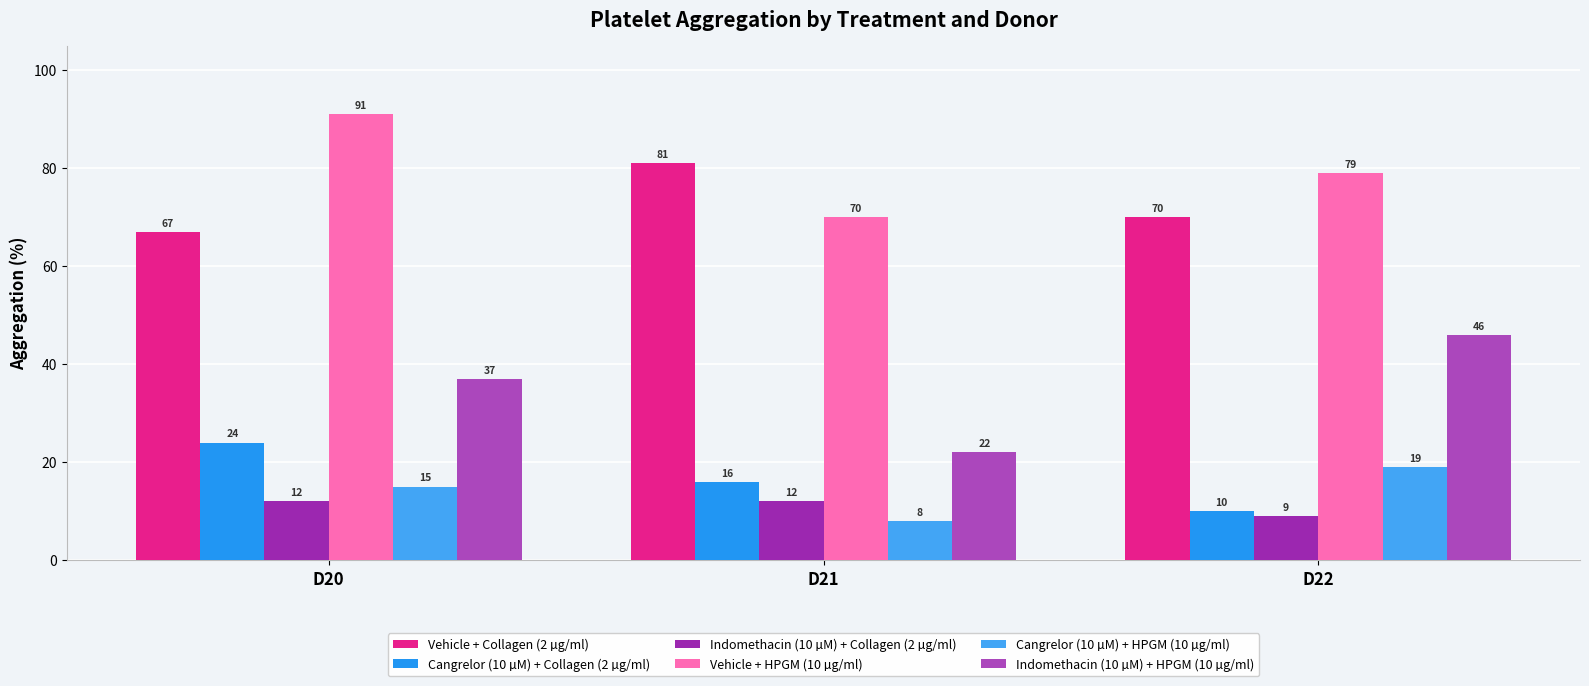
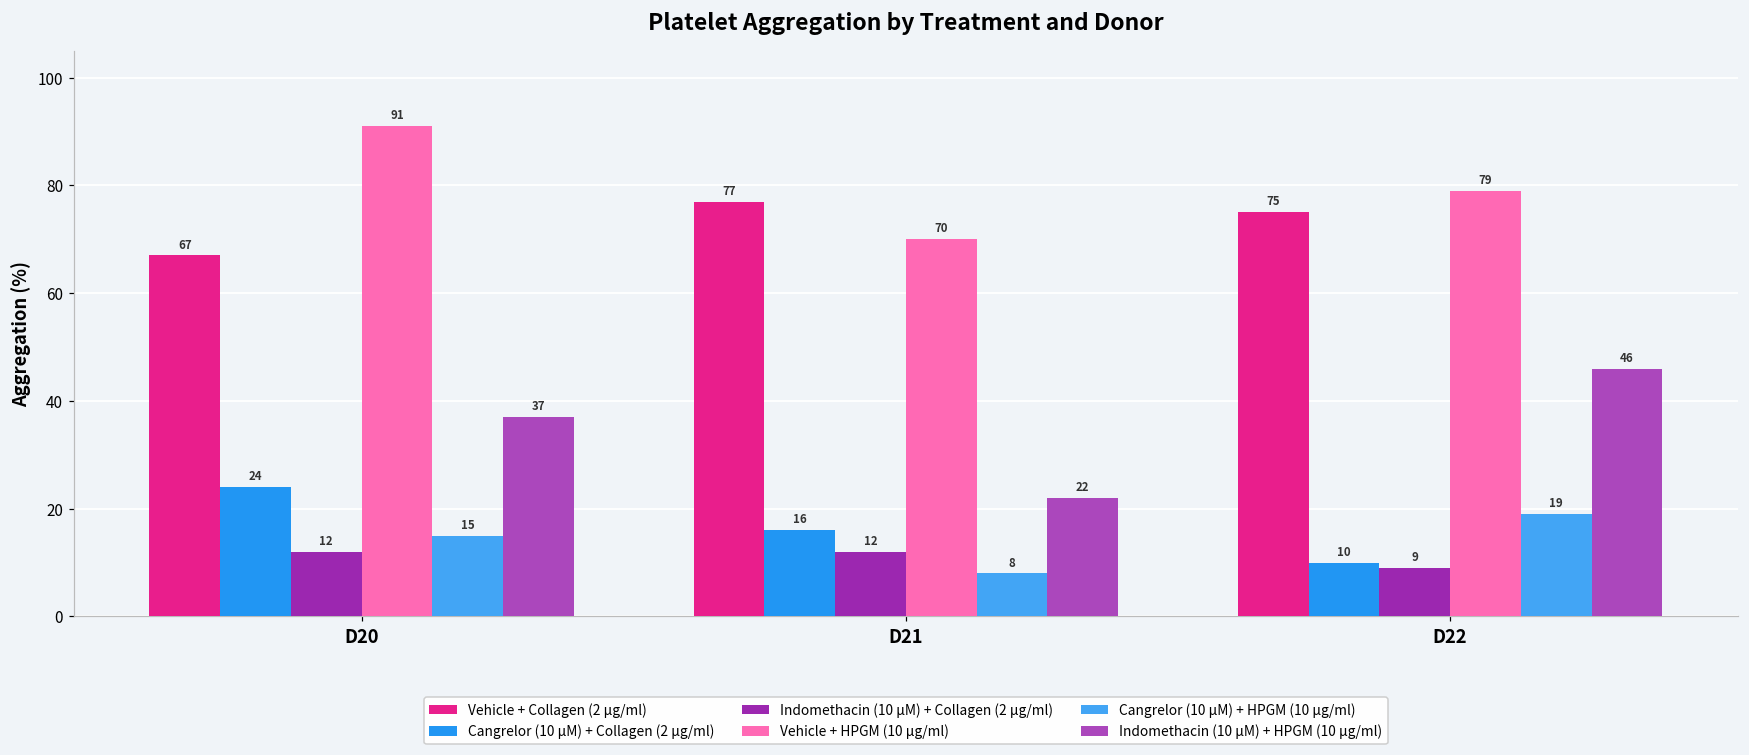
Vehicle + Collagen (2 µg/ml), D21: 81 -> 77
Vehicle + Collagen (2 µg/ml), D22: 70 -> 75
